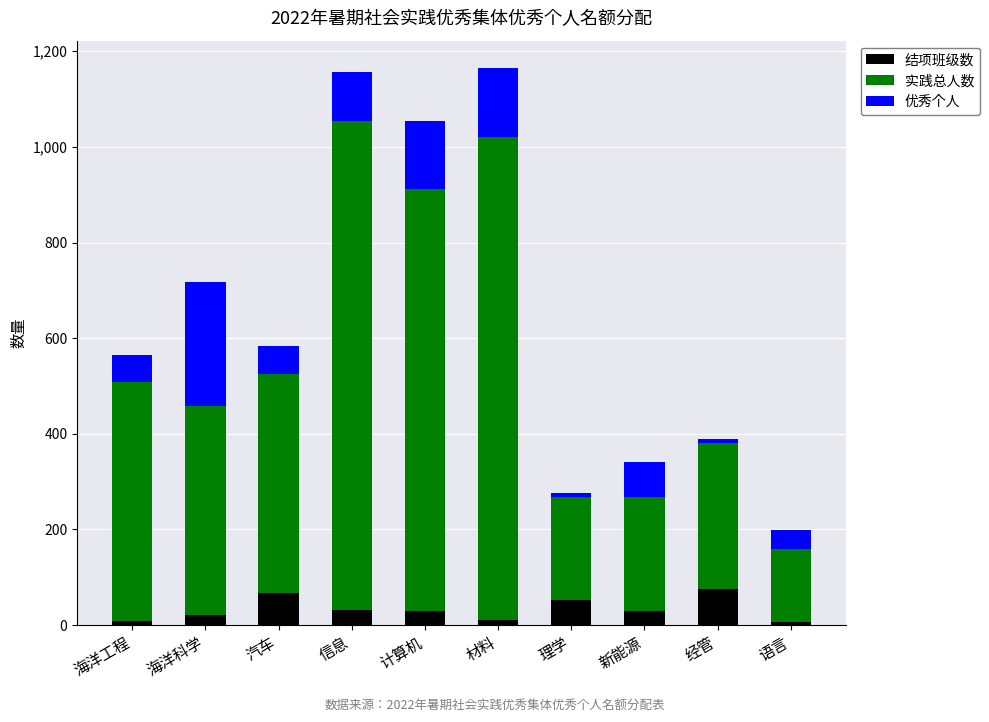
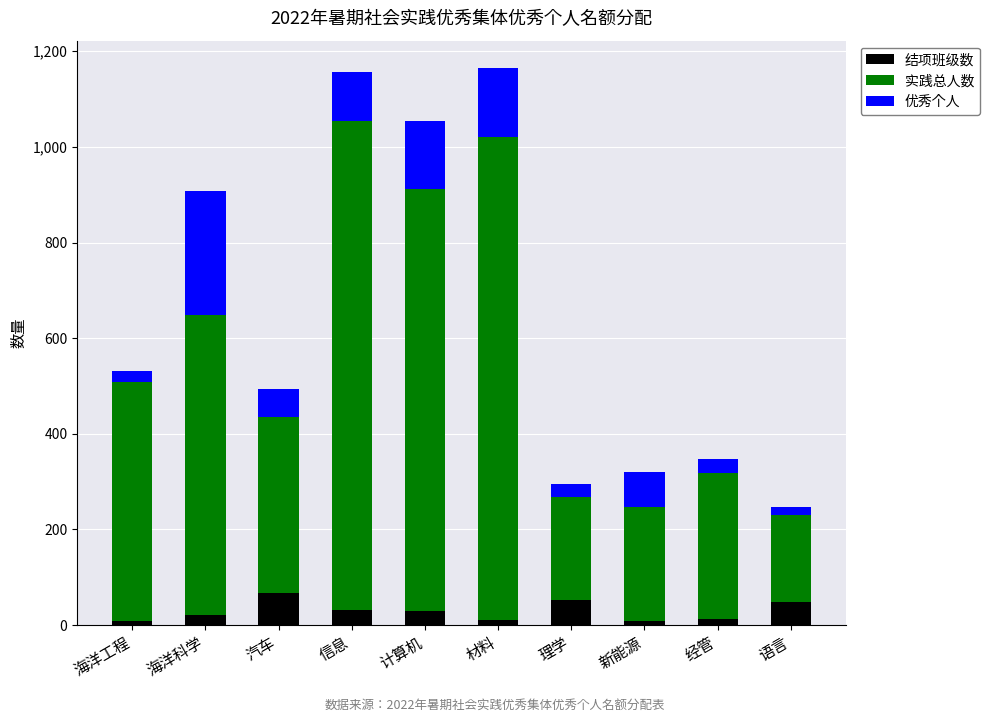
优秀个人, 海洋工程: 60 -> 20
实践总人数, 海洋科学: 440 -> 630
实践总人数, 汽车: 460 -> 370
优秀个人, 理学: 10 -> 30
结项班级数, 新能源: 30 -> 10
结项班级数, 经管: 80 -> 10
优秀个人, 经管: 10 -> 30
结项班级数, 语言: 10 -> 50
实践总人数, 语言: 150 -> 180
优秀个人, 语言: 40 -> 20
